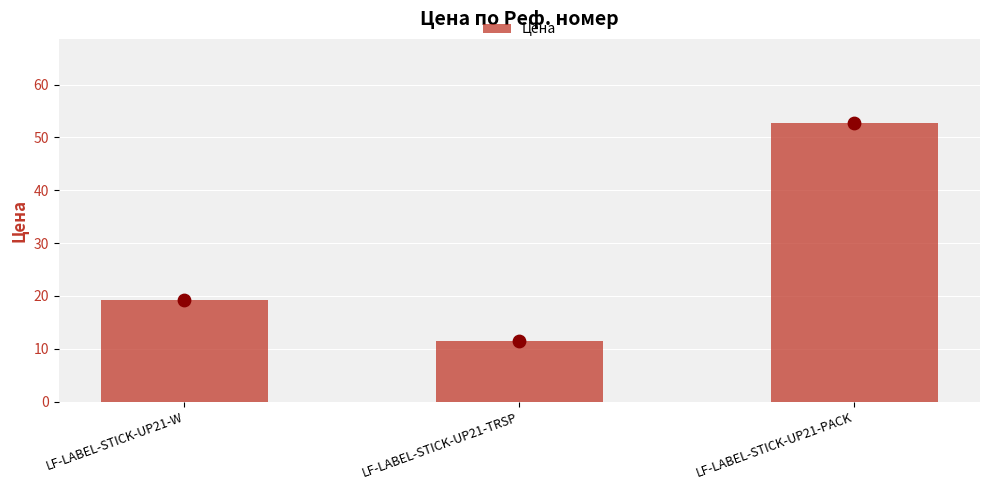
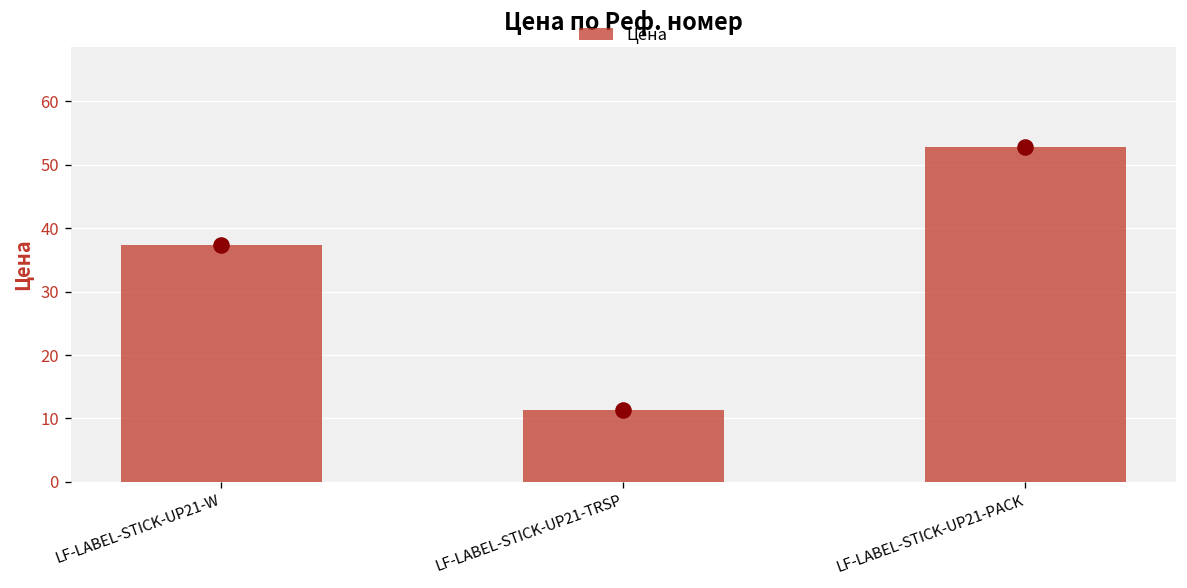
LF-LABEL-STICK-UP21-W: 19 -> 37
